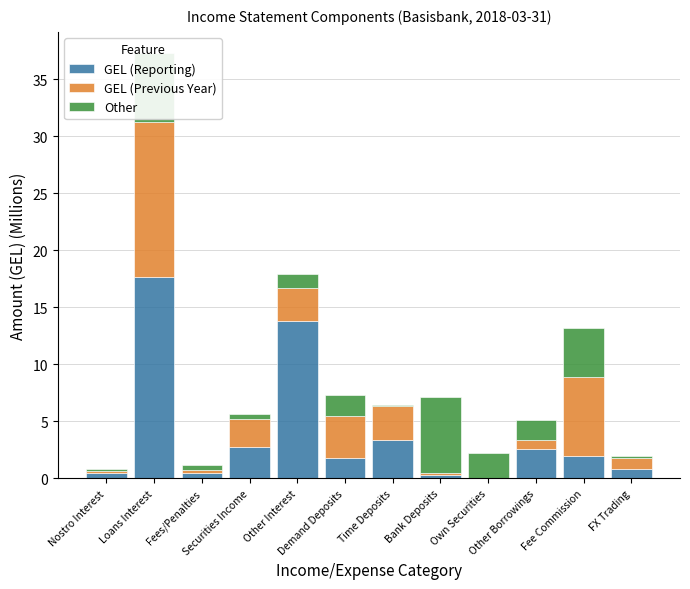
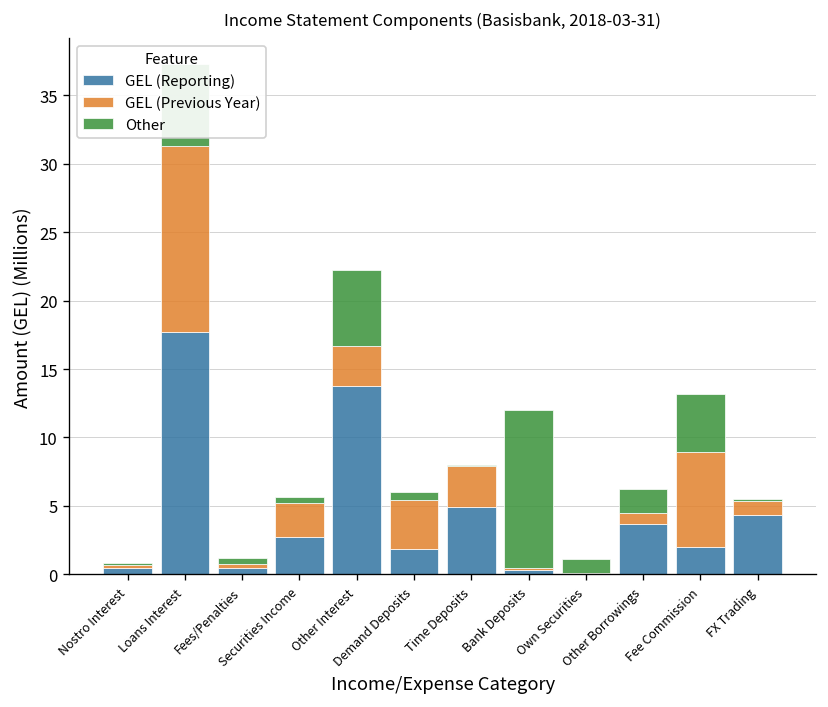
Other, Other Interest: 1.3 -> 5.6
Other, Demand Deposits: 1.8 -> 0.5
GEL (Reporting), Time Deposits: 3.4 -> 4.9
Other, Bank Deposits: 6.7 -> 11.5
Other, Own Securities: 2.2 -> 1.1
GEL (Reporting), Other Borrowings: 2.6 -> 3.7
GEL (Reporting), FX Trading: 0.8 -> 4.3
